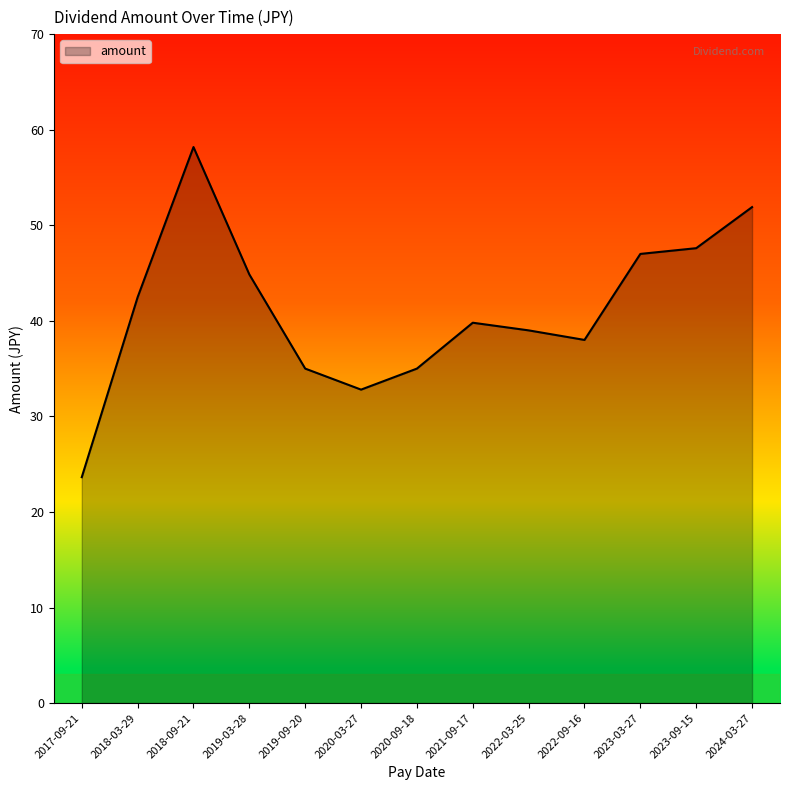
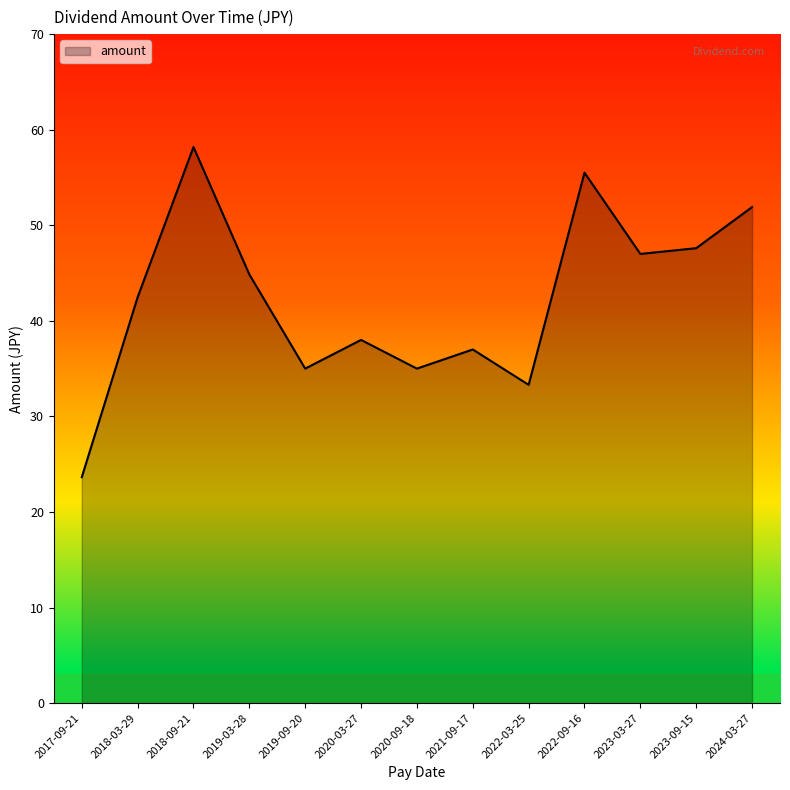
2020-03-27: 33 -> 38
2021-09-17: 40 -> 37
2022-03-25: 39 -> 33
2022-09-16: 38 -> 56
